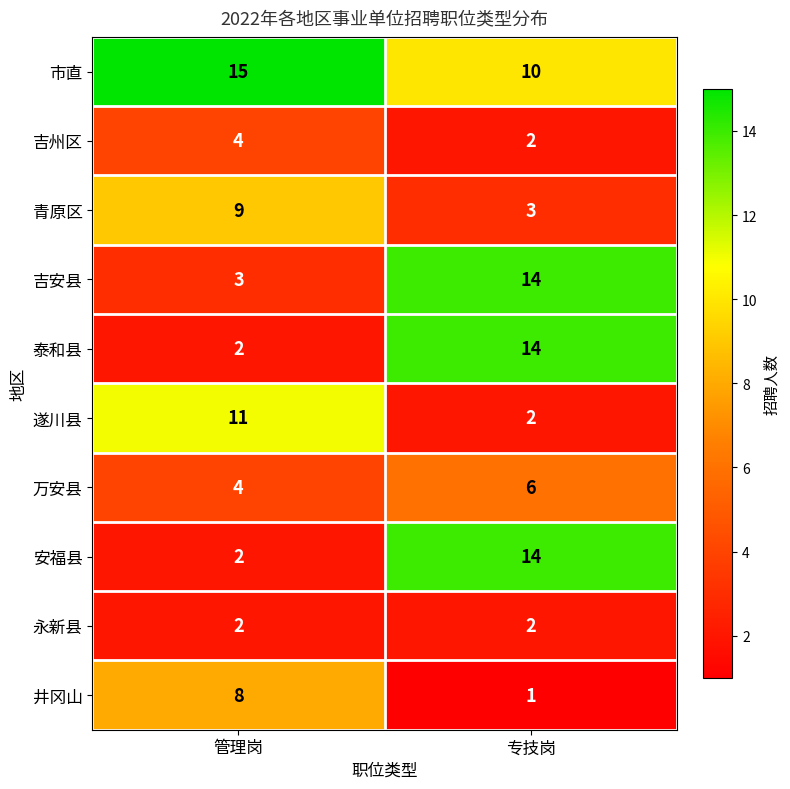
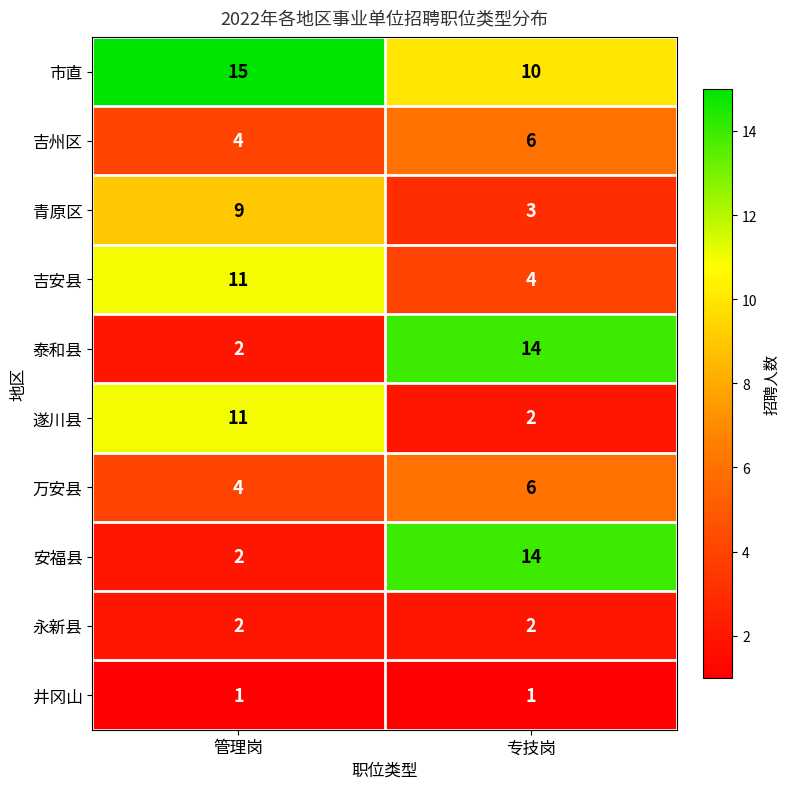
吉州区, 专技岗: 2 -> 6
吉安县, 管理岗: 3 -> 11
吉安县, 专技岗: 14 -> 4
井冈山, 管理岗: 8 -> 1
